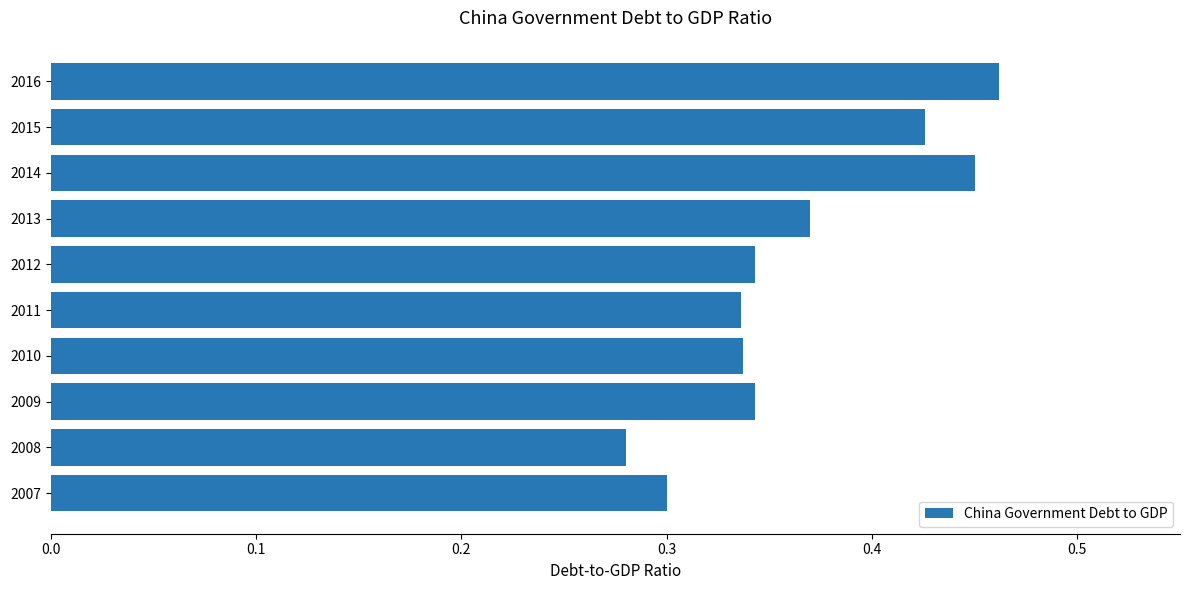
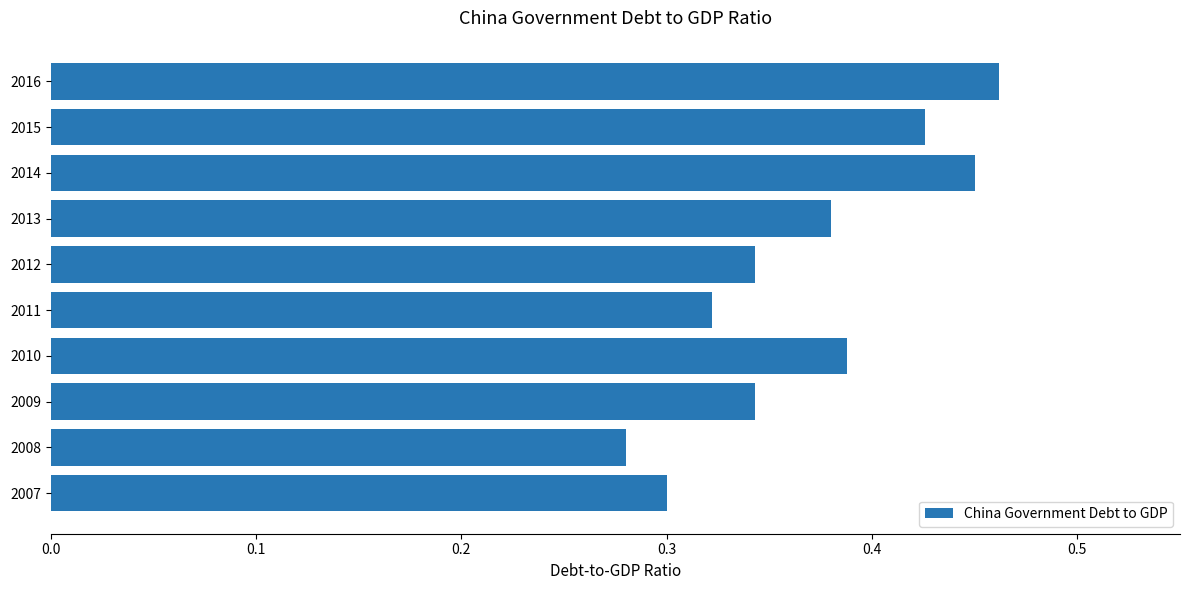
2013: 0.37 -> 0.38
2011: 0.336 -> 0.322
2010: 0.337 -> 0.388
